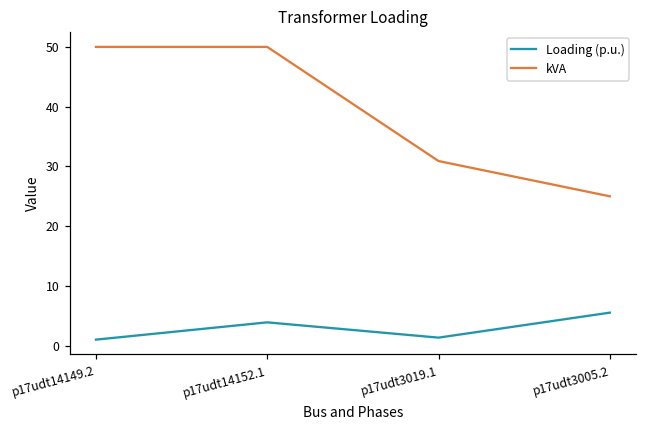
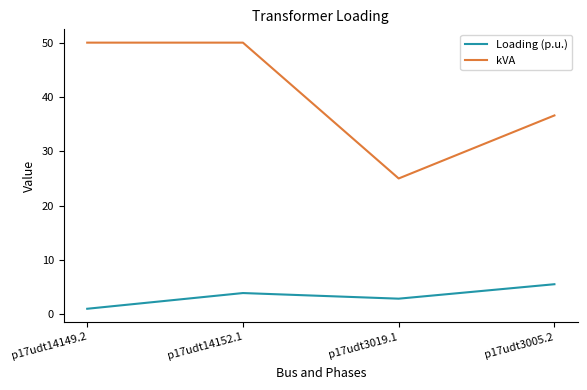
Loading (p.u.), p17udt3019.1: 1 -> 3
kVA, p17udt3019.1: 31 -> 25
kVA, p17udt3005.2: 25 -> 37
